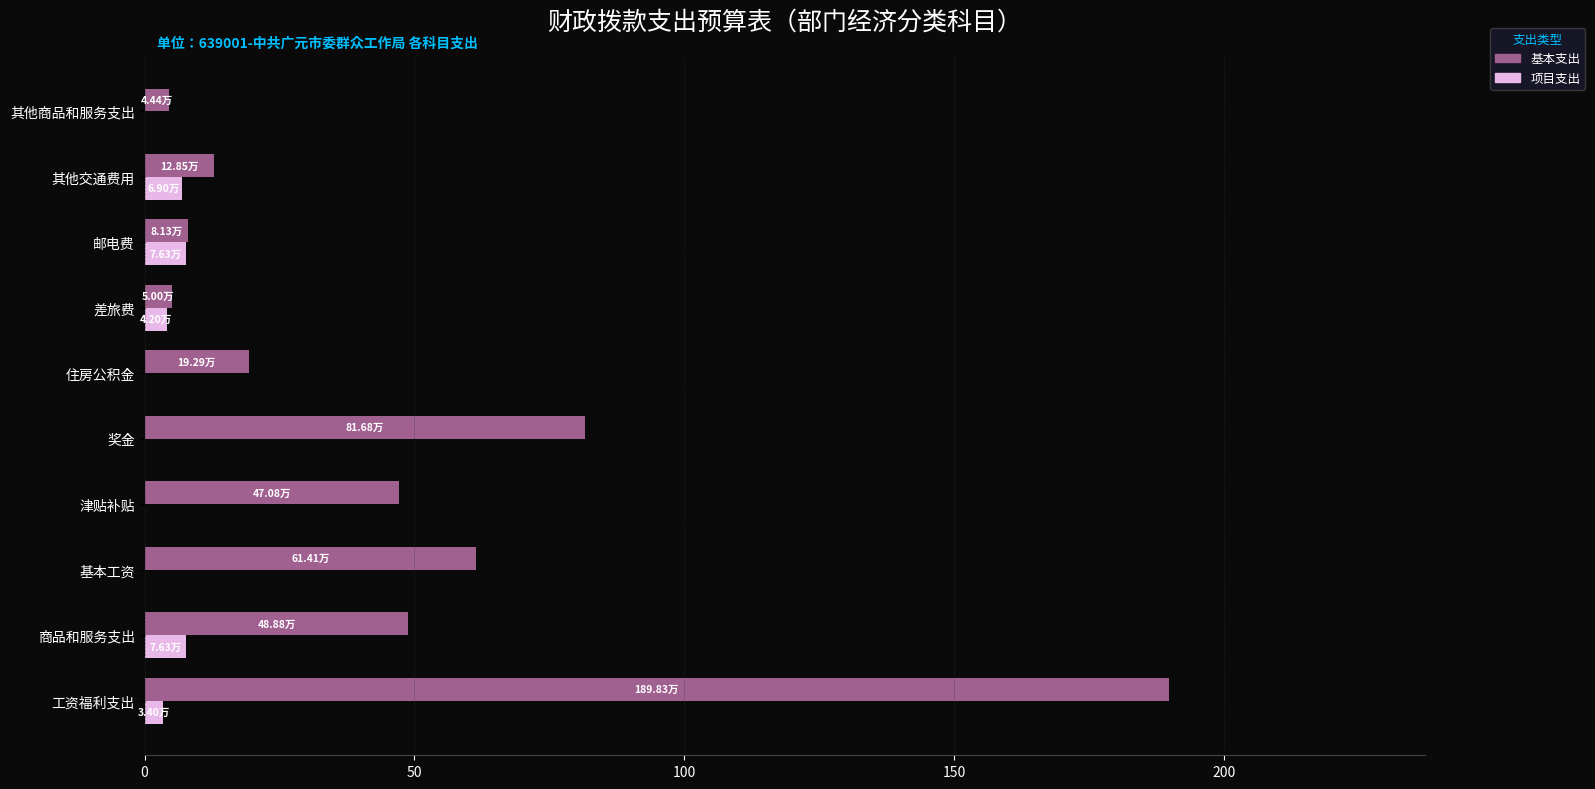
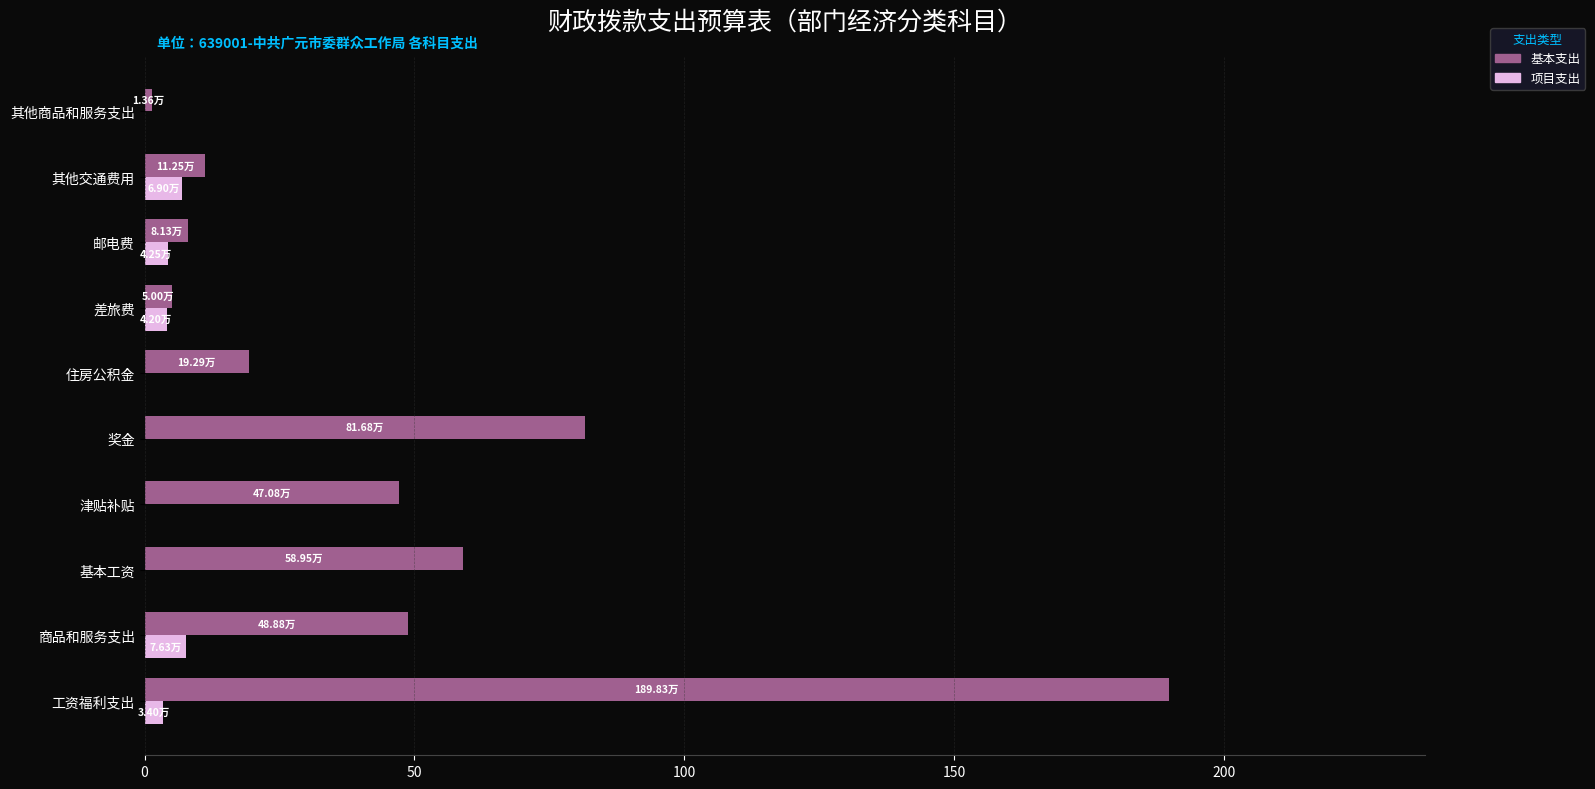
基本支出, 其他商品和服务支出: 4.44万 -> 1.36万
基本支出, 其他交通费用: 12.85万 -> 11.25万
项目支出, 邮电费: 7.63万 -> 4.25万
基本支出, 基本工资: 61.41万 -> 58.95万
